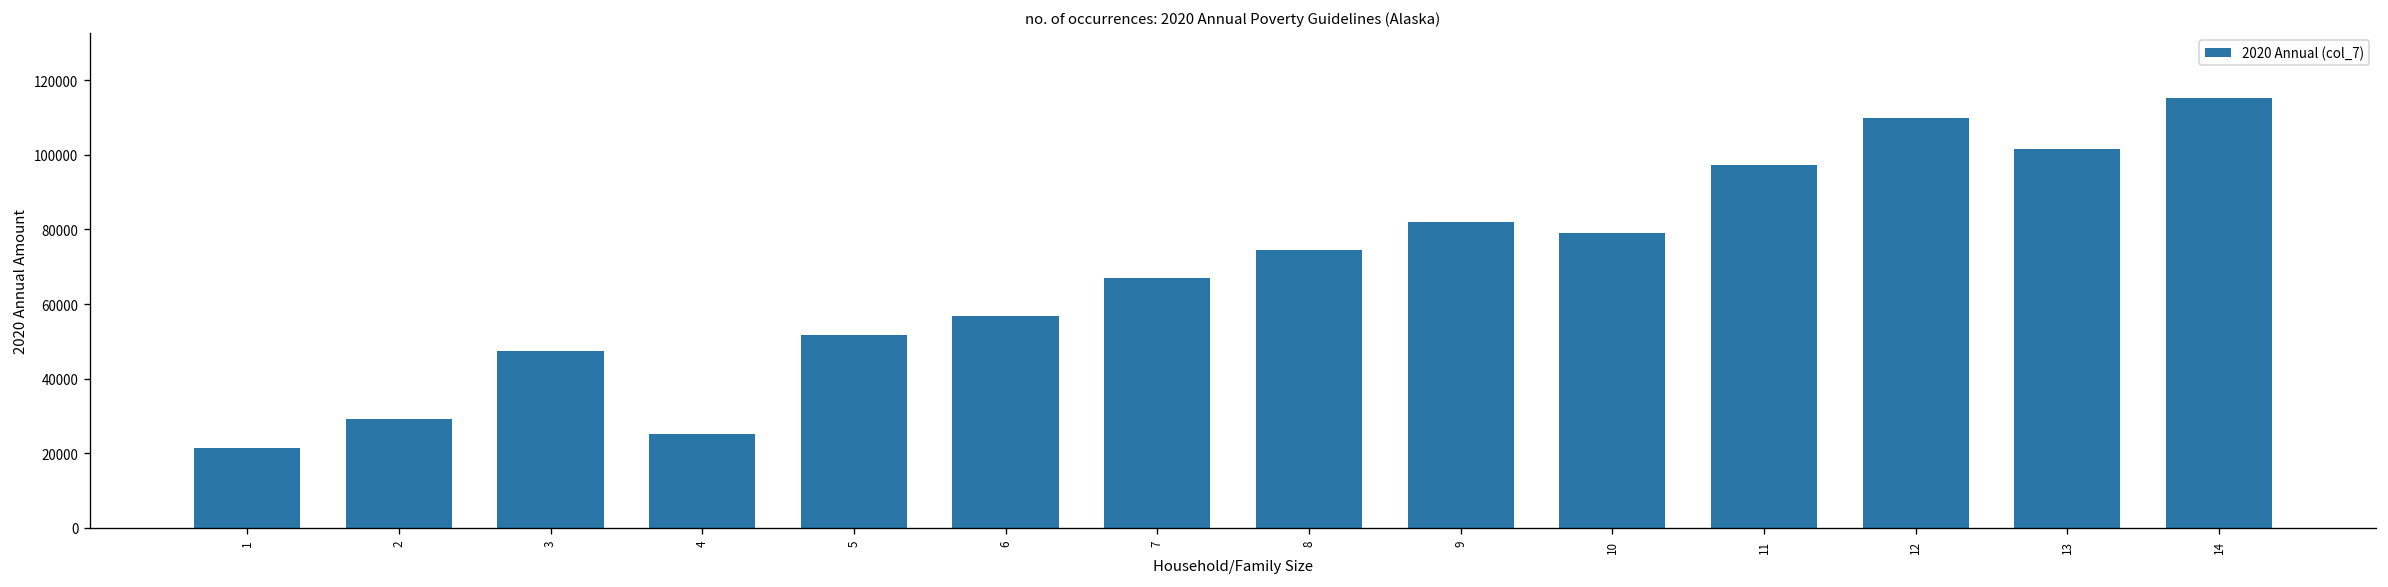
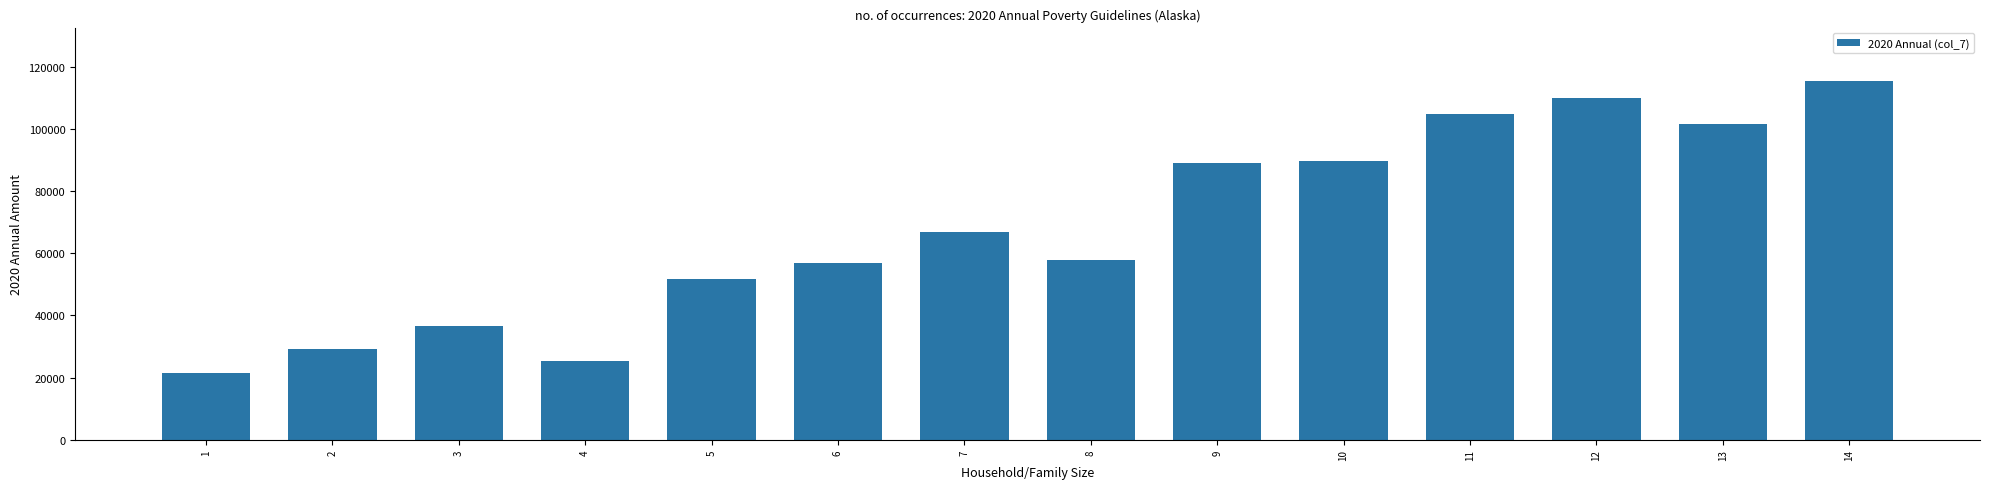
3: 47000 -> 37000
8: 74000 -> 58000
9: 82000 -> 89000
10: 79000 -> 90000
11: 97000 -> 105000
